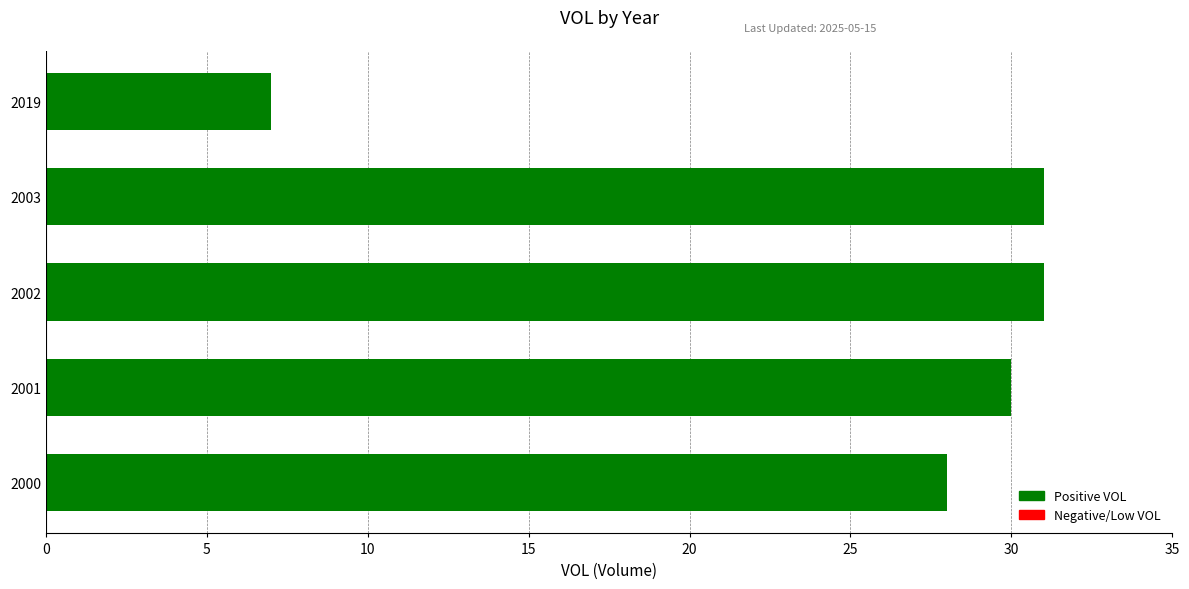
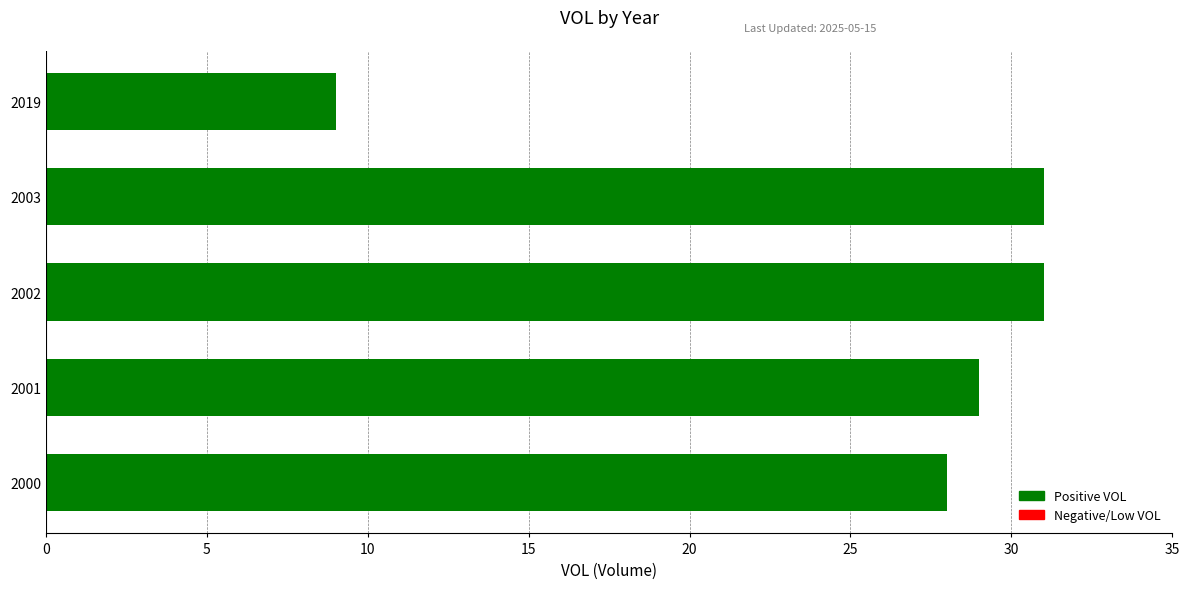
2019: 7 -> 9
2001: 30 -> 29
